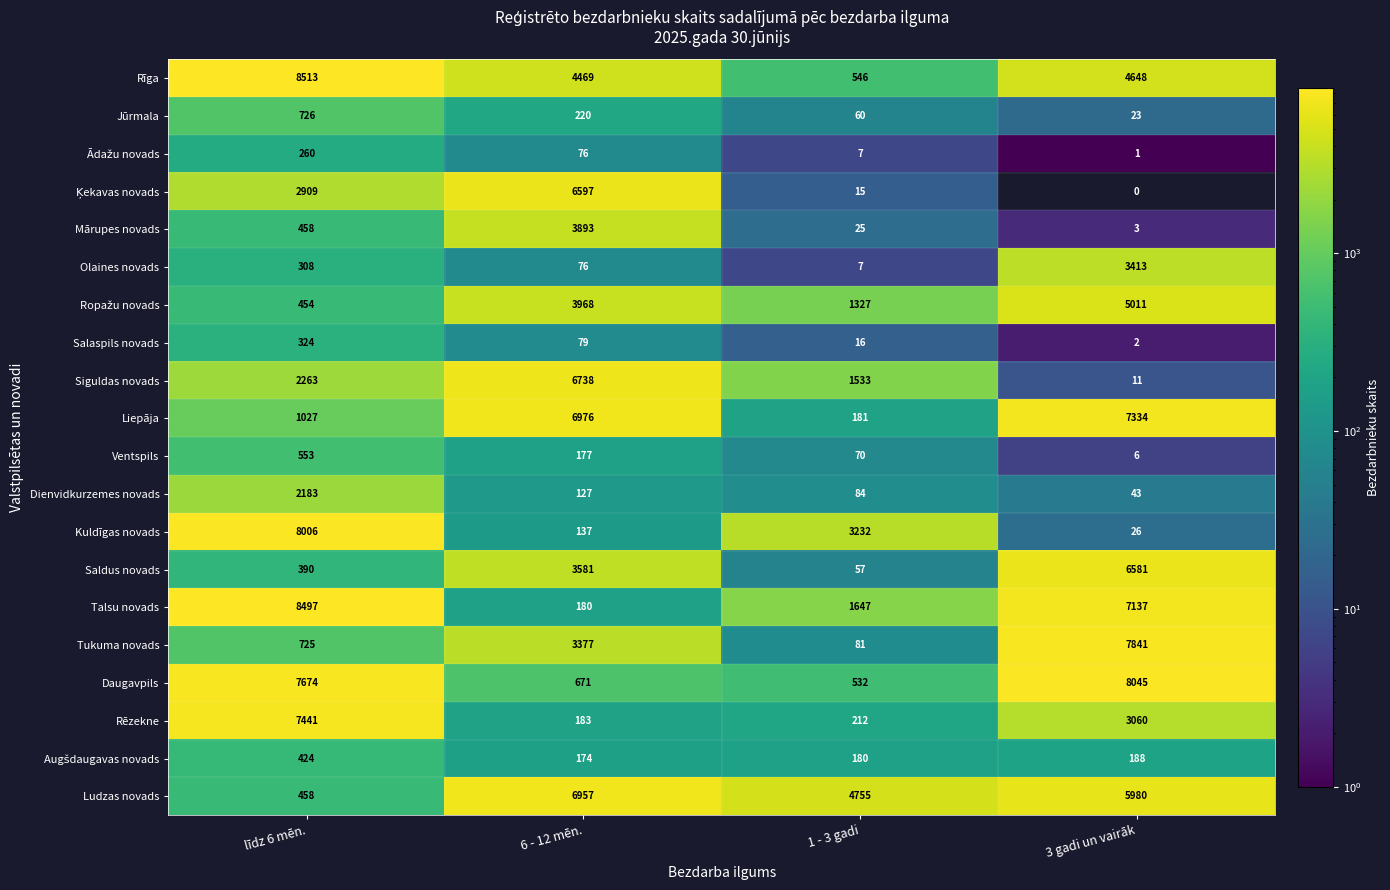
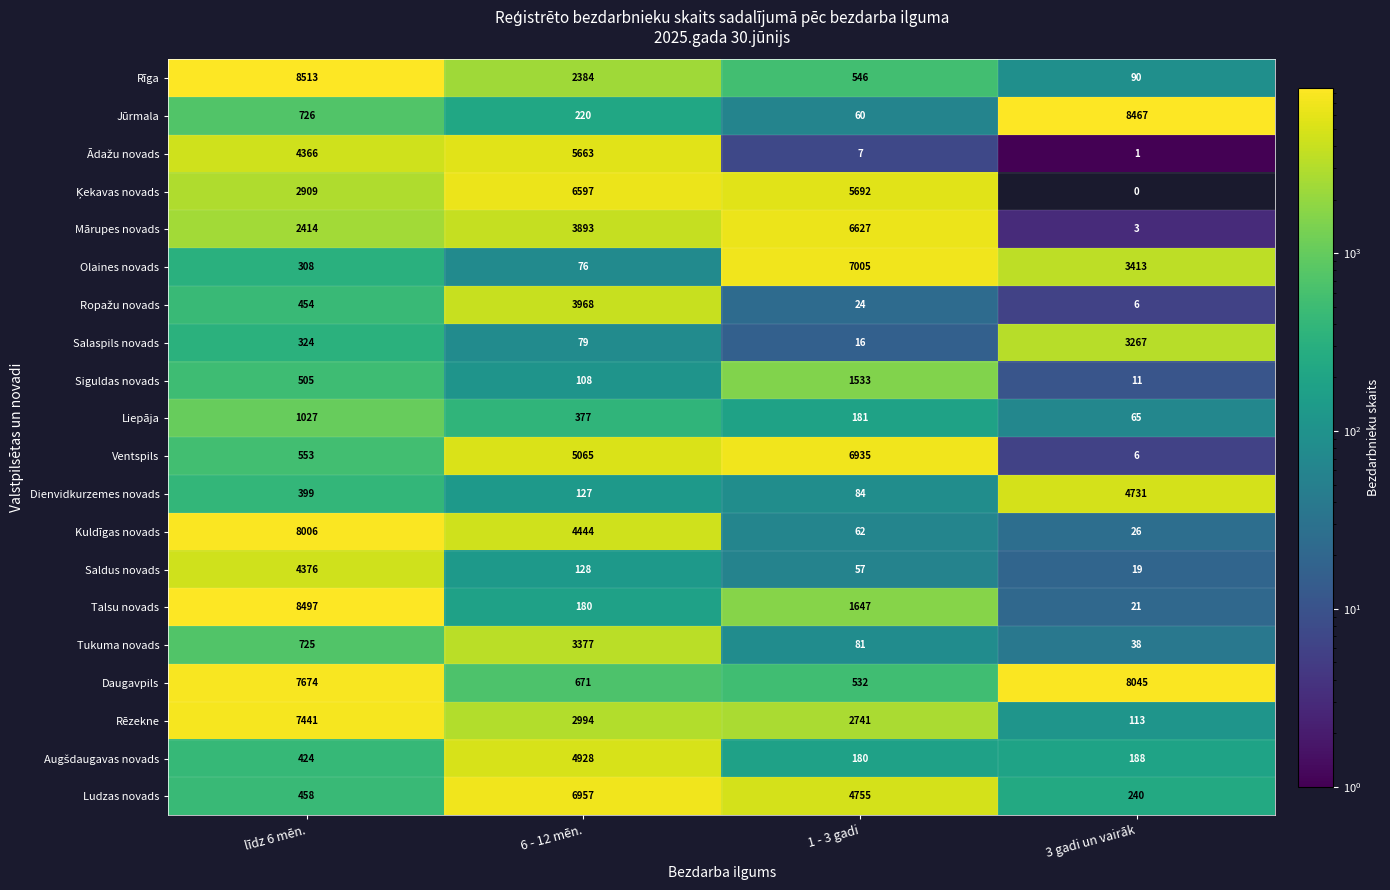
Rīga, 6 - 12 mēn.: 4469 -> 2384
Rīga, 3 gadi un vairāk: 4648 -> 90
Jūrmala, 3 gadi un vairāk: 23 -> 8467
Ādažu novads, līdz 6 mēn.: 260 -> 4366
Ādažu novads, 6 - 12 mēn.: 76 -> 5663
Ķekavas novads, 1 - 3 gadi: 15 -> 5692
Mārupes novads, līdz 6 mēn.: 458 -> 2414
Mārupes novads, 1 - 3 gadi: 25 -> 6627
Olaines novads, 1 - 3 gadi: 7 -> 7005
Ropažu novads, 1 - 3 gadi: 1327 -> 24
Ropažu novads, 3 gadi un vairāk: 5011 -> 6
Salaspils novads, 3 gadi un vairāk: 2 -> 3267
Siguldas novads, līdz 6 mēn.: 2263 -> 505
Siguldas novads, 6 - 12 mēn.: 6738 -> 108
Liepāja, 6 - 12 mēn.: 6976 -> 377
Liepāja, 3 gadi un vairāk: 7334 -> 65
Ventspils, 6 - 12 mēn.: 177 -> 5065
Ventspils, 1 - 3 gadi: 70 -> 6935
Dienvidkurzemes novads, līdz 6 mēn.: 2183 -> 399
Dienvidkurzemes novads, 3 gadi un vairāk: 43 -> 4731
Kuldīgas novads, 6 - 12 mēn.: 137 -> 4444
Kuldīgas novads, 1 - 3 gadi: 3232 -> 62
Saldus novads, līdz 6 mēn.: 390 -> 4376
Saldus novads, 6 - 12 mēn.: 3581 -> 128
Saldus novads, 3 gadi un vairāk: 6581 -> 19
Talsu novads, 3 gadi un vairāk: 7137 -> 21
Tukuma novads, 3 gadi un vairāk: 7841 -> 38
Rēzekne, 6 - 12 mēn.: 183 -> 2994
Rēzekne, 1 - 3 gadi: 212 -> 2741
Rēzekne, 3 gadi un vairāk: 3060 -> 113
Augšdaugavas novads, 6 - 12 mēn.: 174 -> 4928
Ludzas novads, 3 gadi un vairāk: 5980 -> 240
